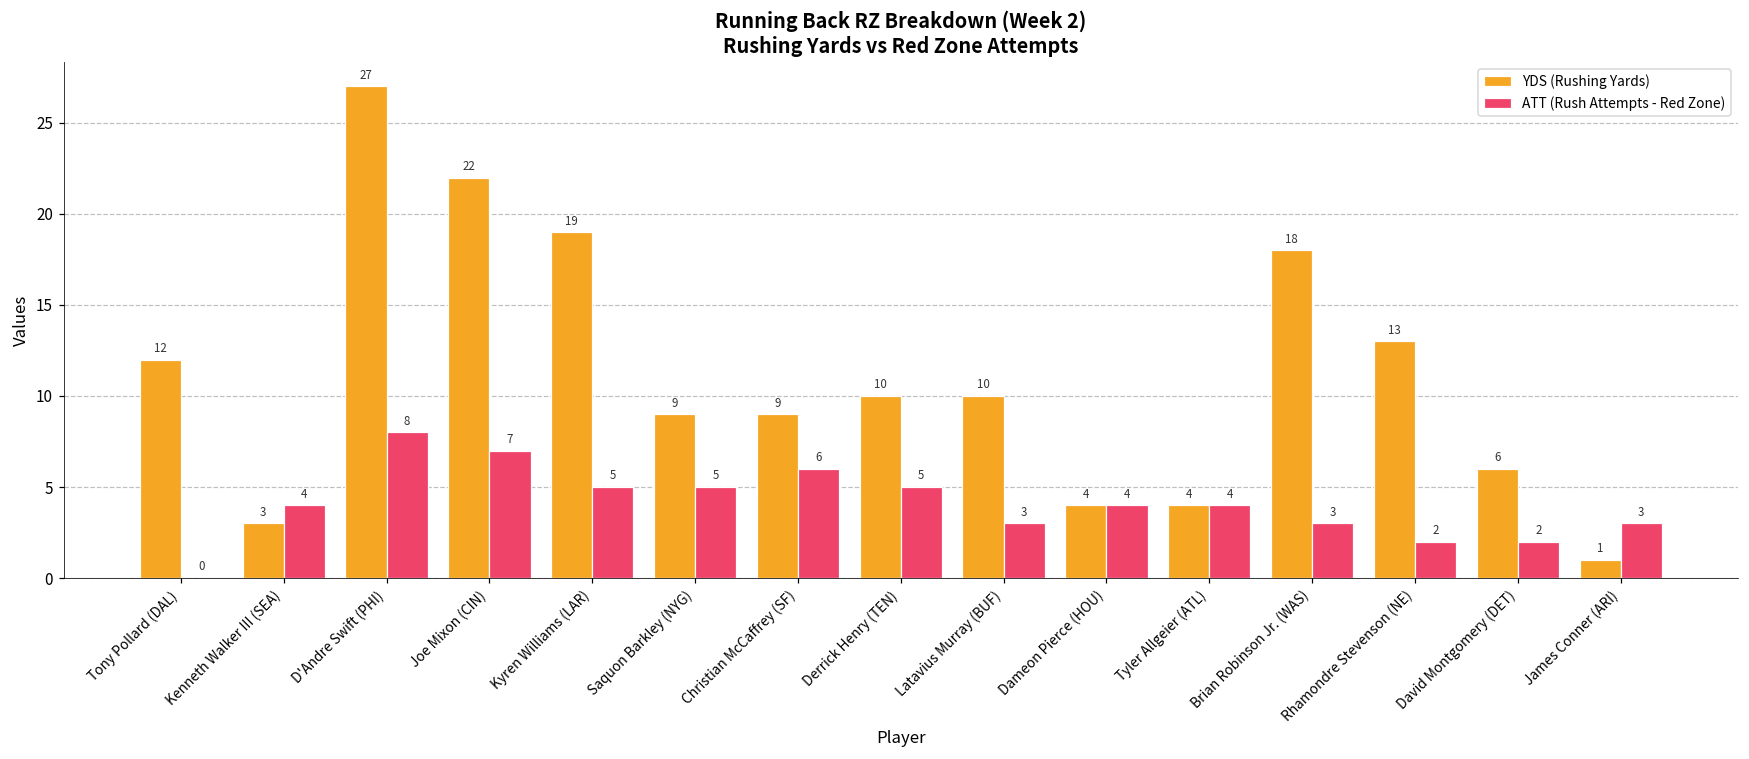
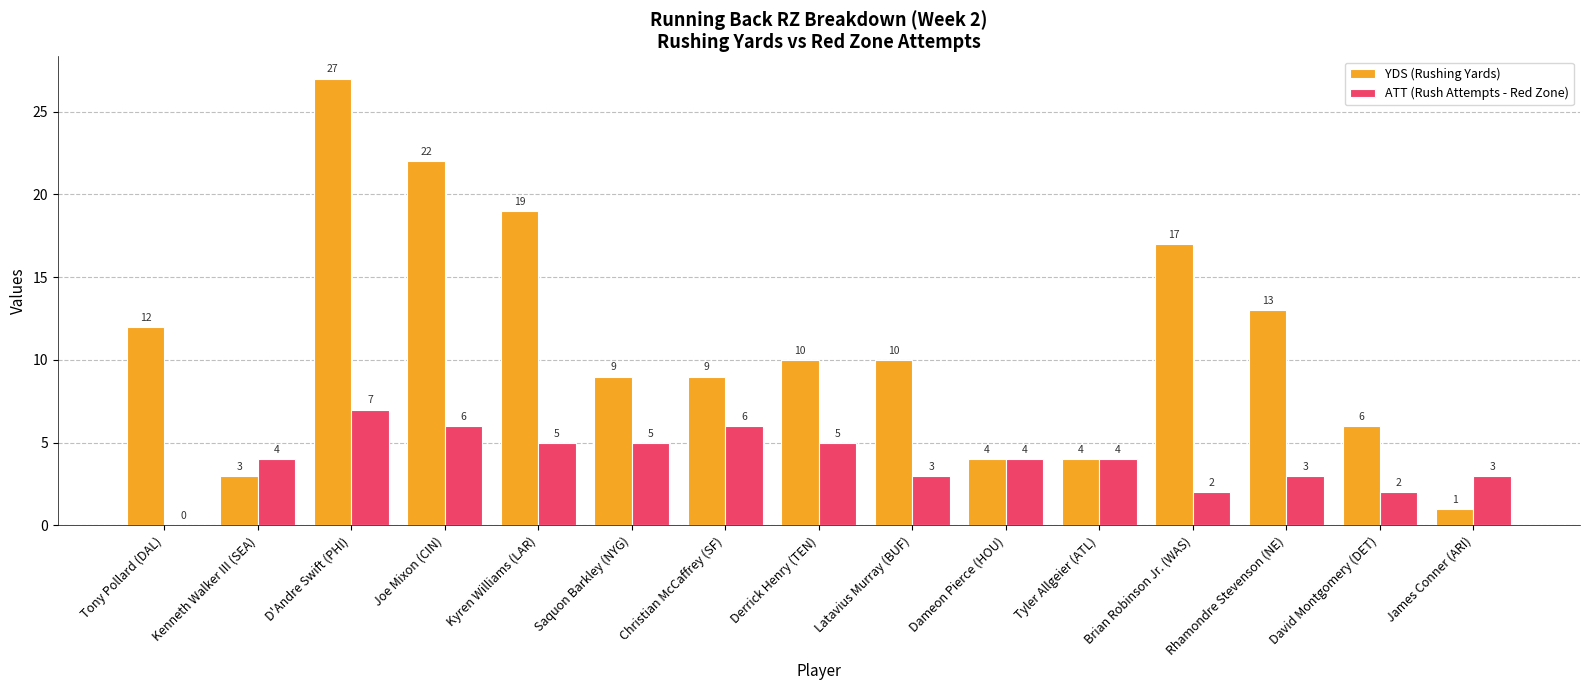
ATT (Rush Attempts - Red Zone), D'Andre Swift (PHI): 8 -> 7
ATT (Rush Attempts - Red Zone), Joe Mixon (CIN): 7 -> 6
YDS (Rushing Yards), Brian Robinson Jr. (WAS): 18 -> 17
ATT (Rush Attempts - Red Zone), Brian Robinson Jr. (WAS): 3 -> 2
ATT (Rush Attempts - Red Zone), Rhamondre Stevenson (NE): 2 -> 3
